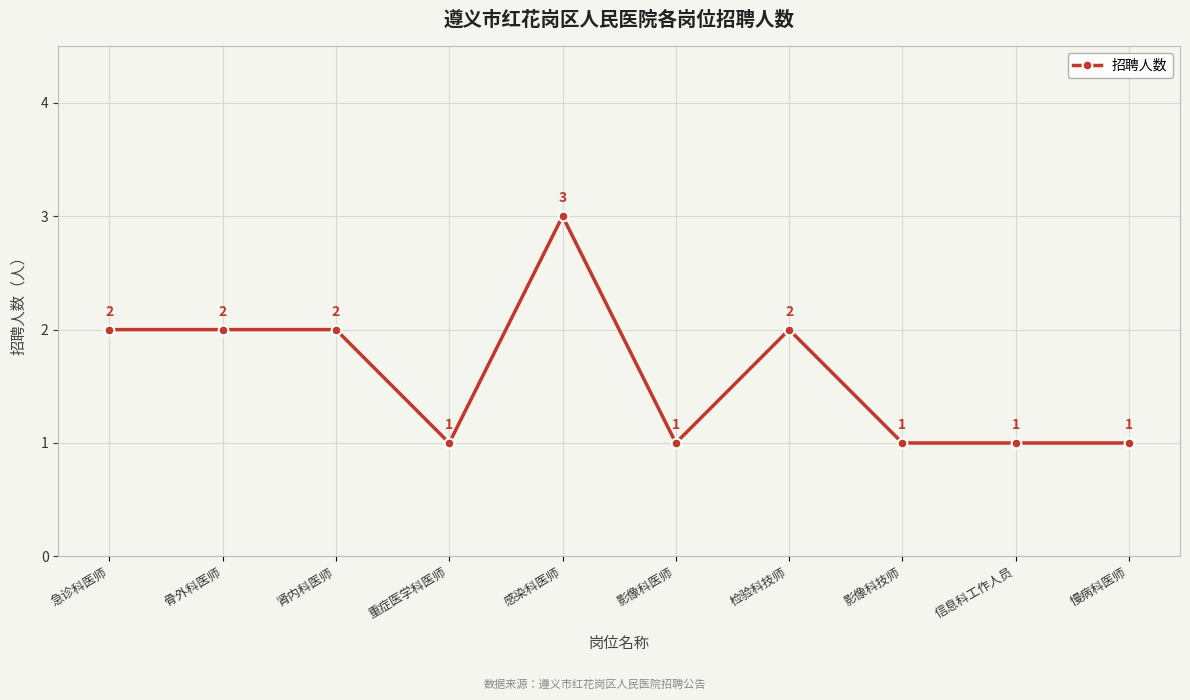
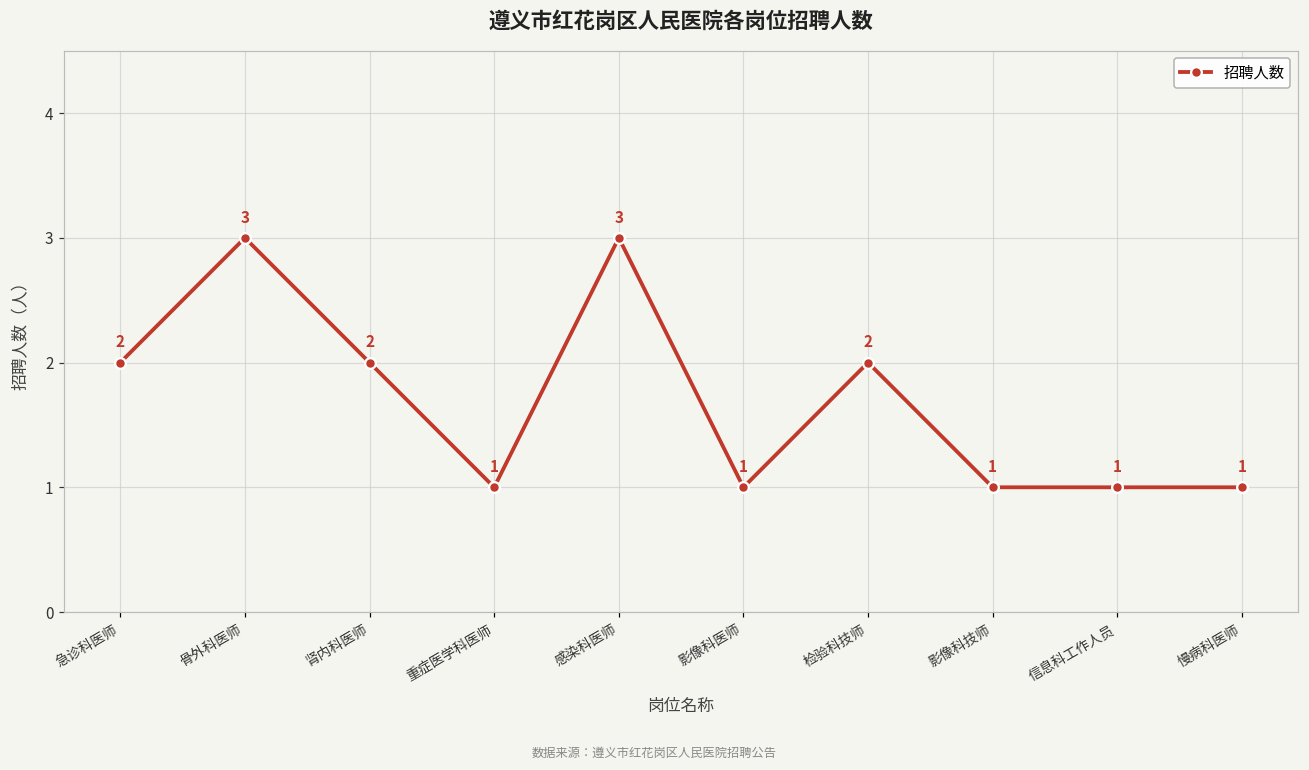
骨外科医师: 2 -> 3
